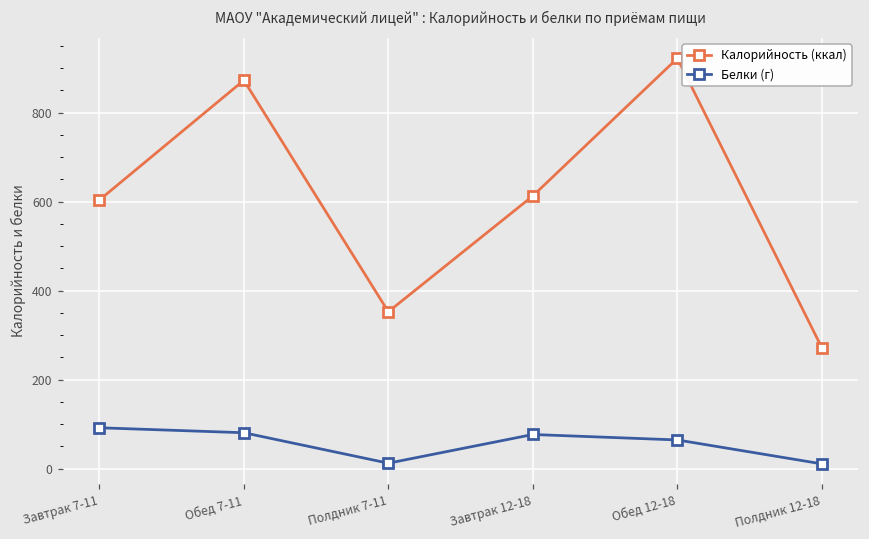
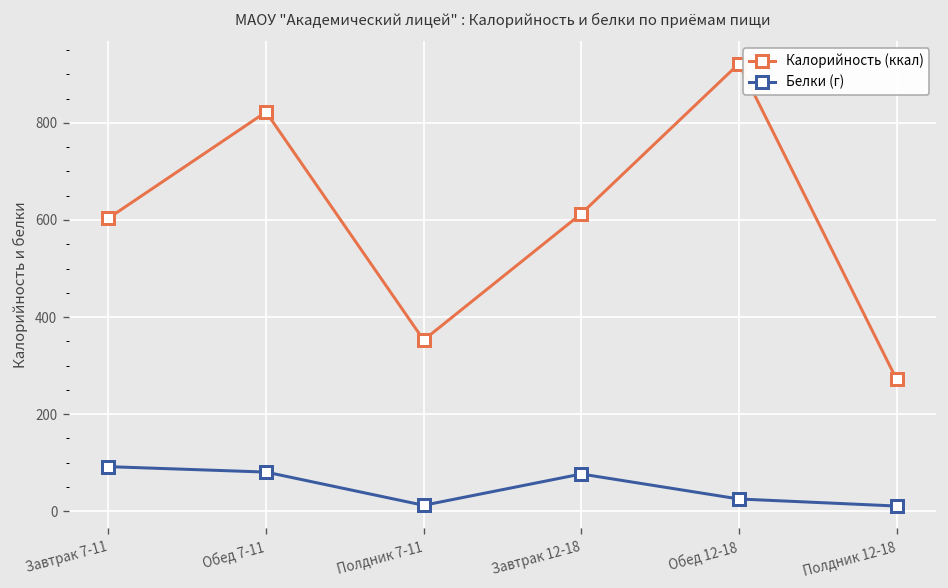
Калорийность (ккал), Обед 7-11: 870 -> 820
Белки (г), Обед 12-18: 60 -> 30
